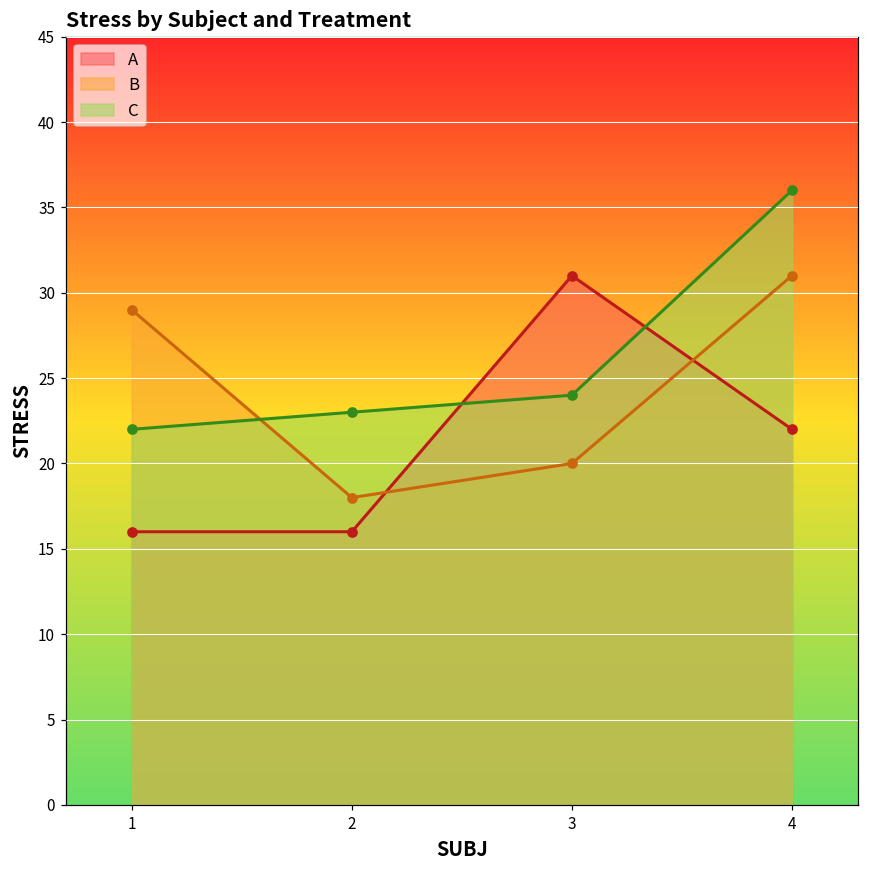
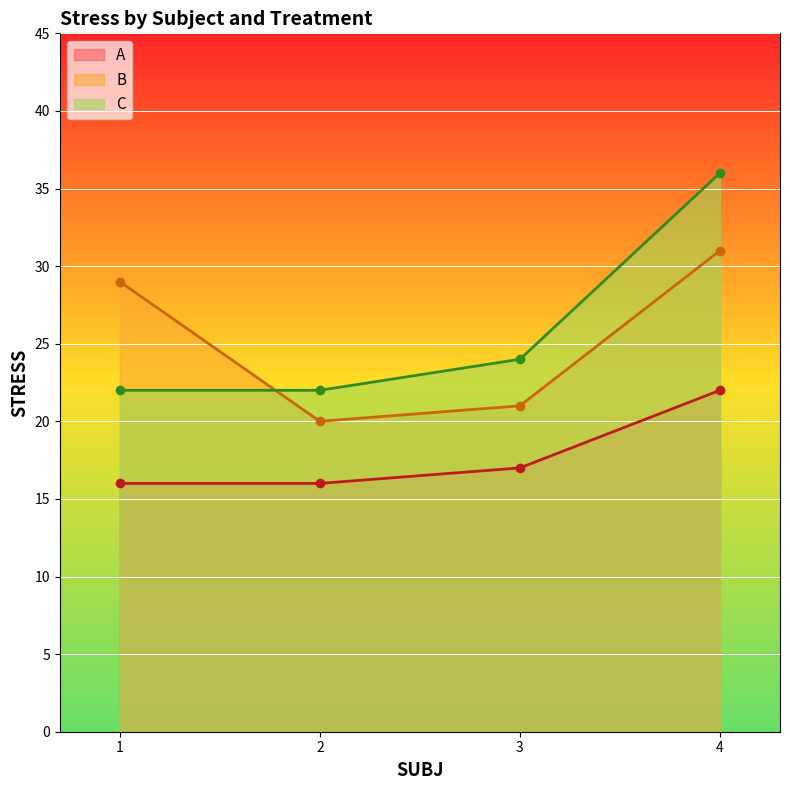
B, 2: 18 -> 20
C, 2: 23 -> 22
A, 3: 31 -> 17
B, 3: 20 -> 21
